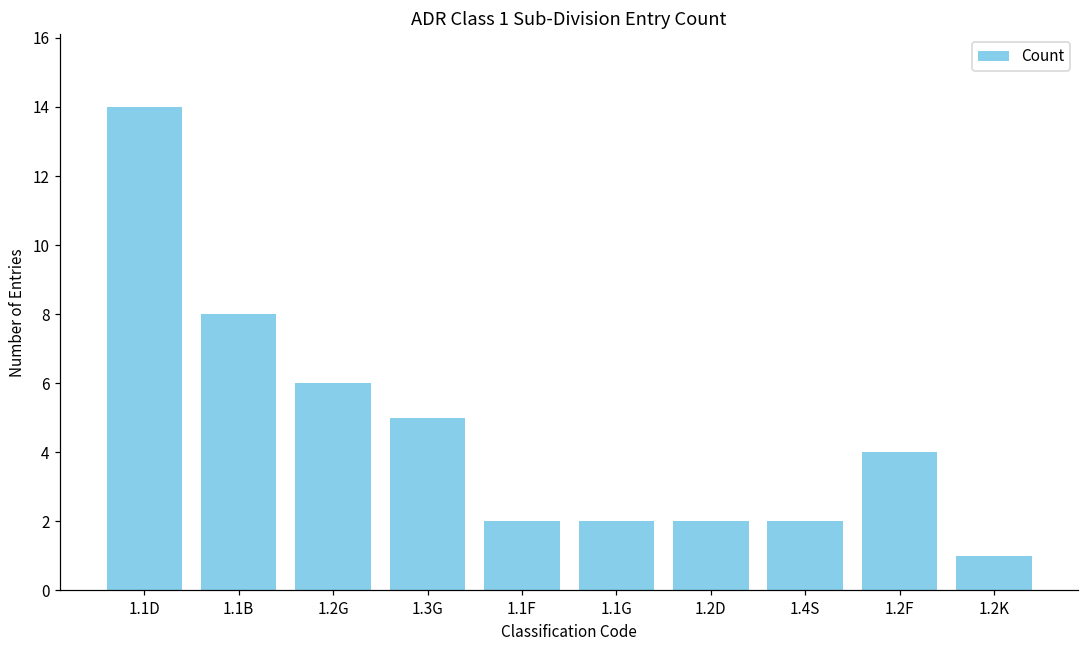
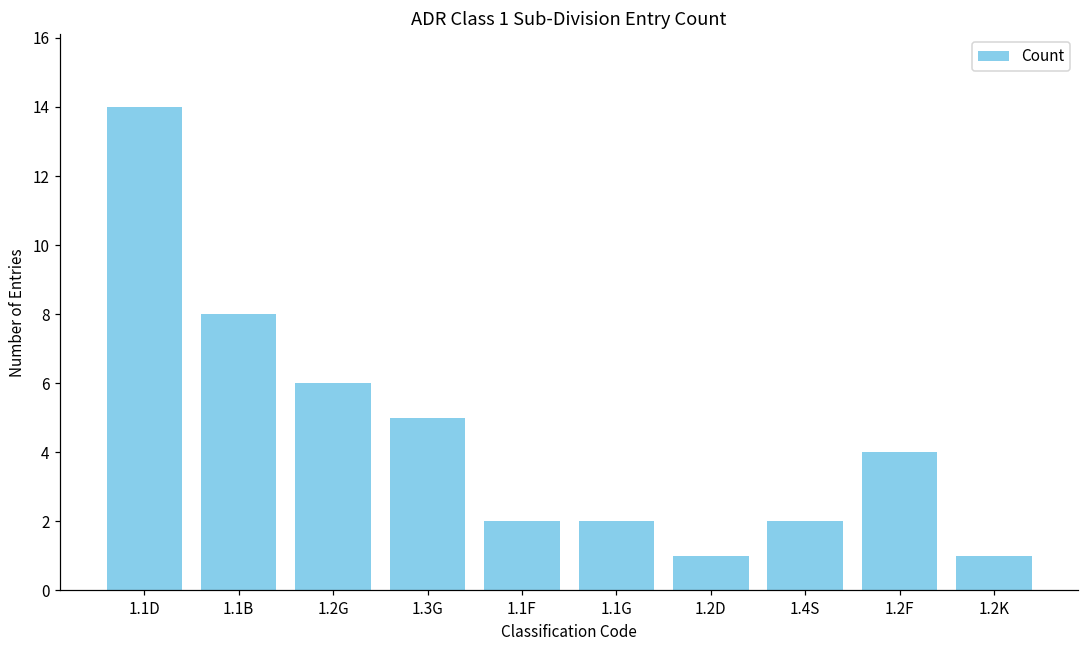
1.2D: 2 -> 1
